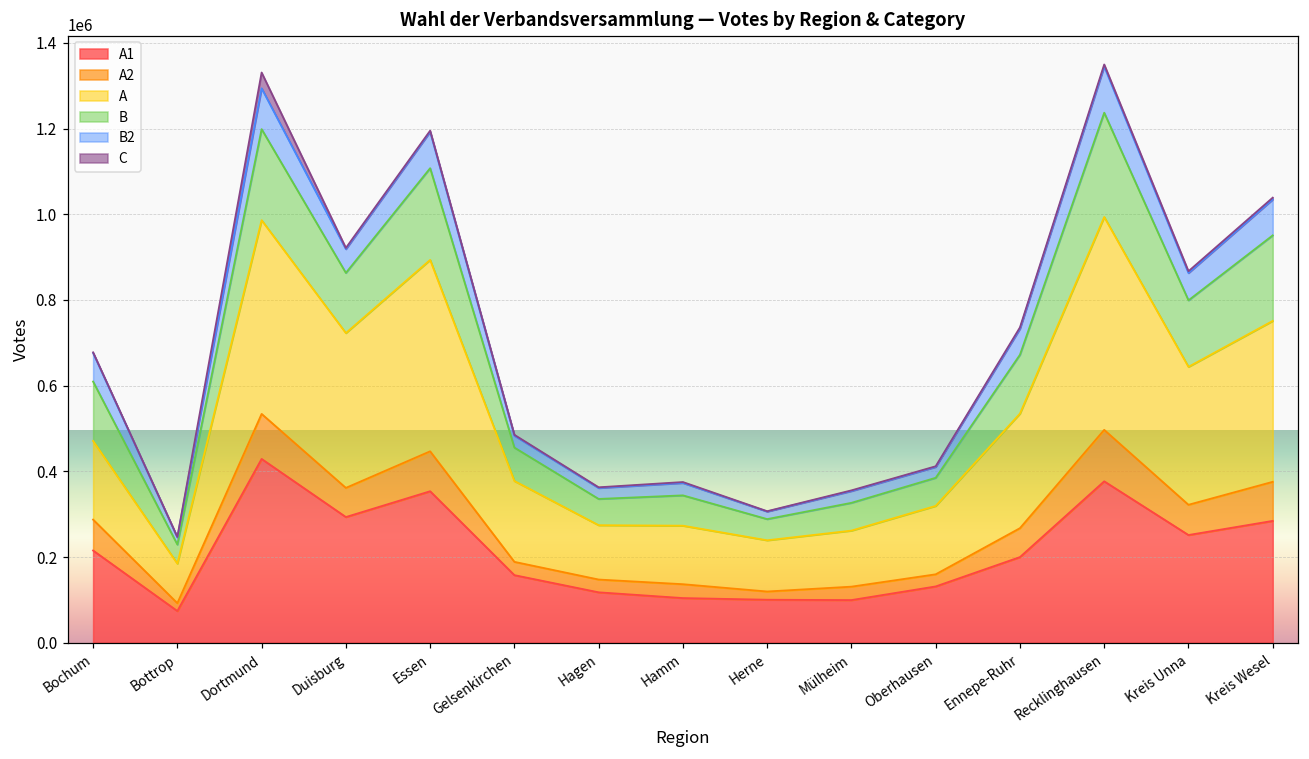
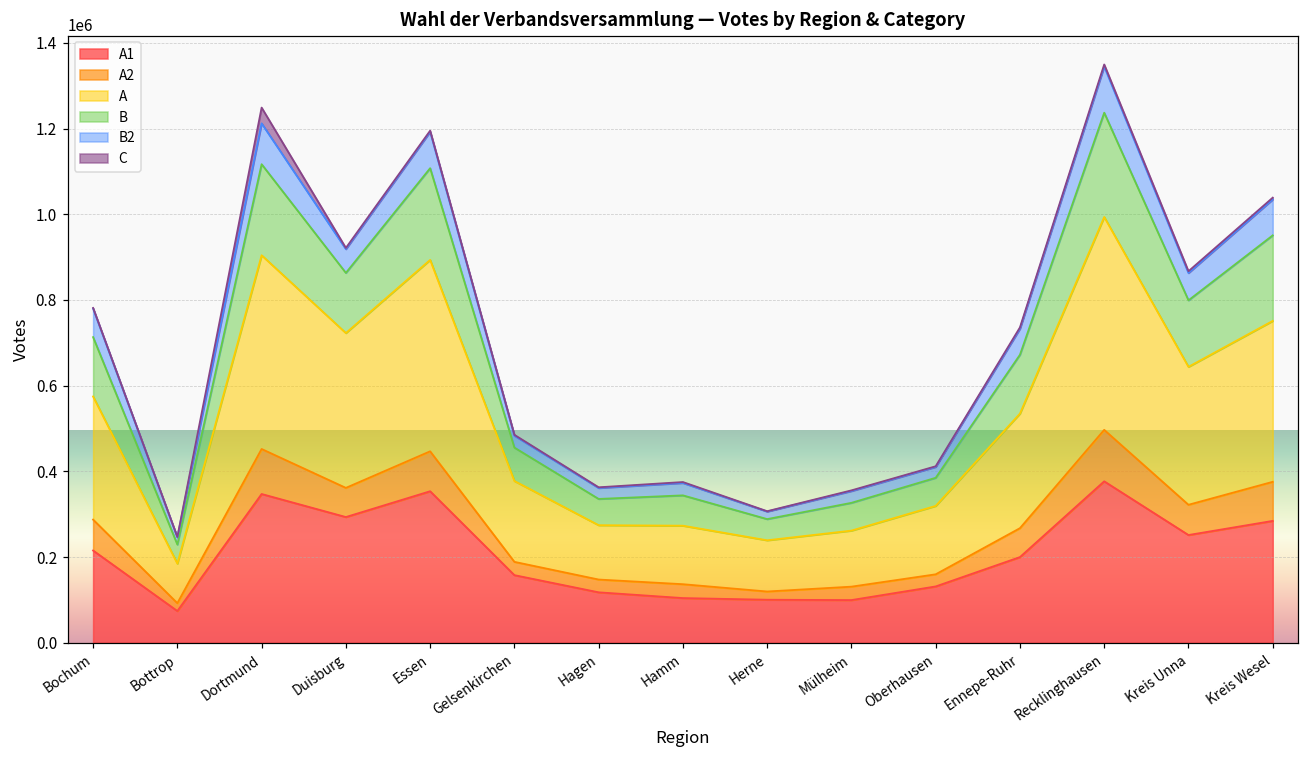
A, Bochum: 180000 -> 290000
A1, Dortmund: 430000 -> 350000
